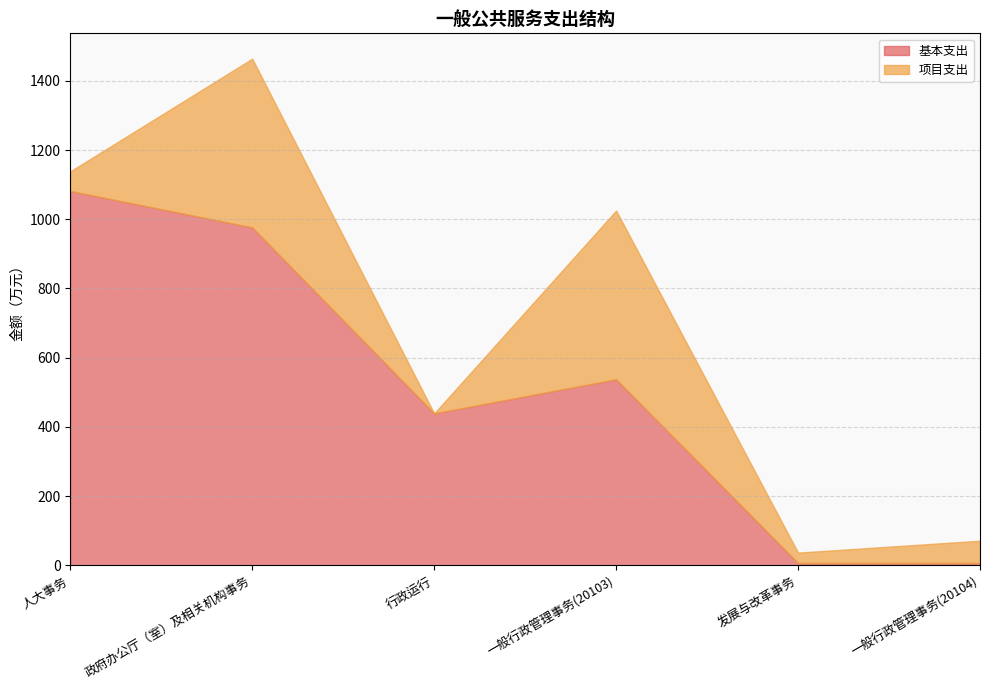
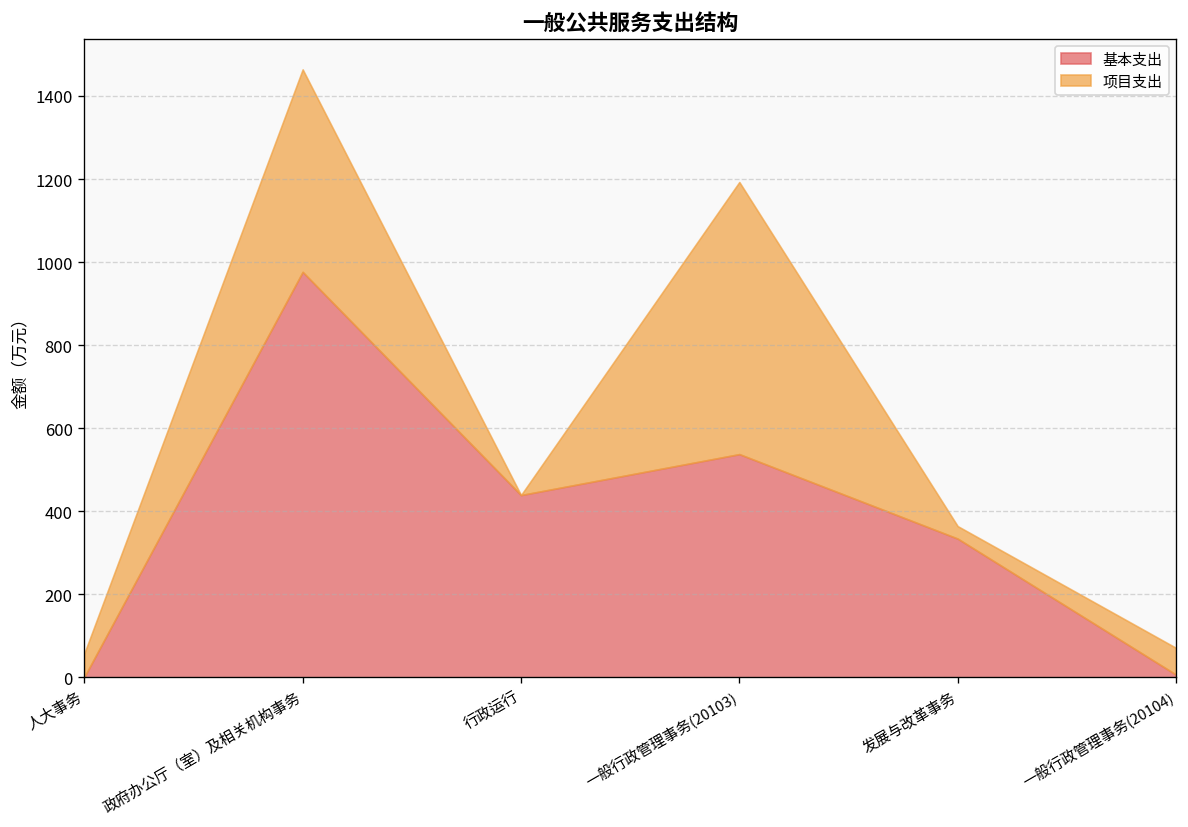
基本支出, 人大事务: 1080 -> 0
项目支出, 一般行政管理事务(20103): 490 -> 660
基本支出, 发展与改革事务: 10 -> 330
